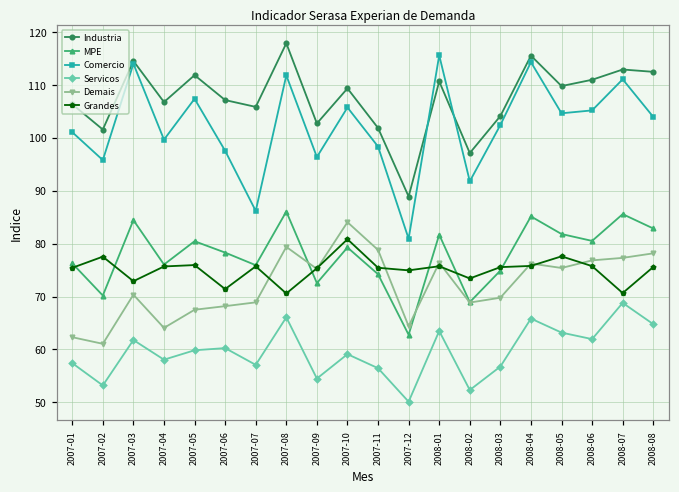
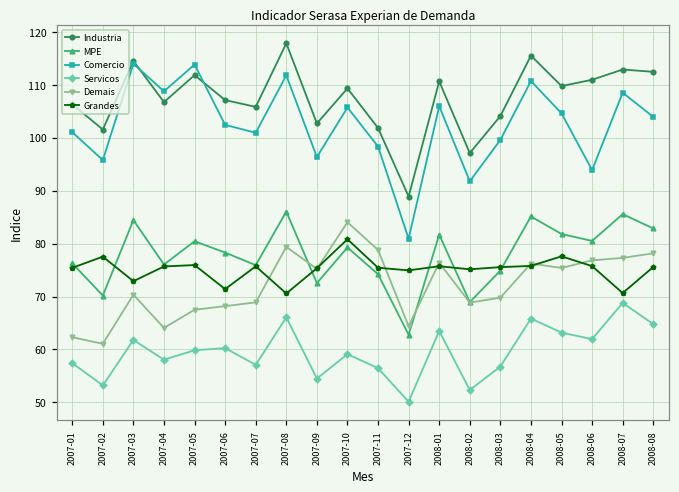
Comercio, 2007-04: 100 -> 109
Comercio, 2007-05: 107 -> 114
Comercio, 2007-06: 98 -> 102
Comercio, 2007-07: 86 -> 101
Comercio, 2008-01: 116 -> 106
Grandes, 2008-02: 73 -> 75
Comercio, 2008-03: 102 -> 100
Comercio, 2008-04: 114 -> 111
Comercio, 2008-06: 105 -> 94
Comercio, 2008-07: 111 -> 109
